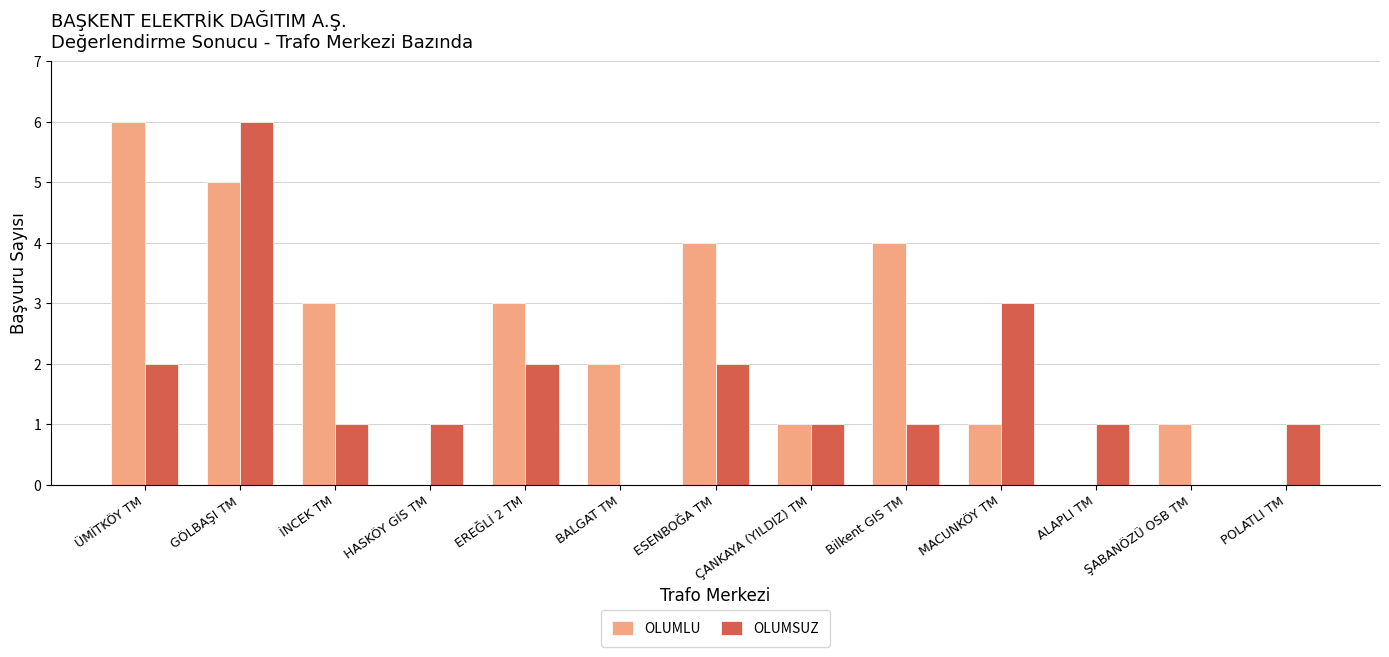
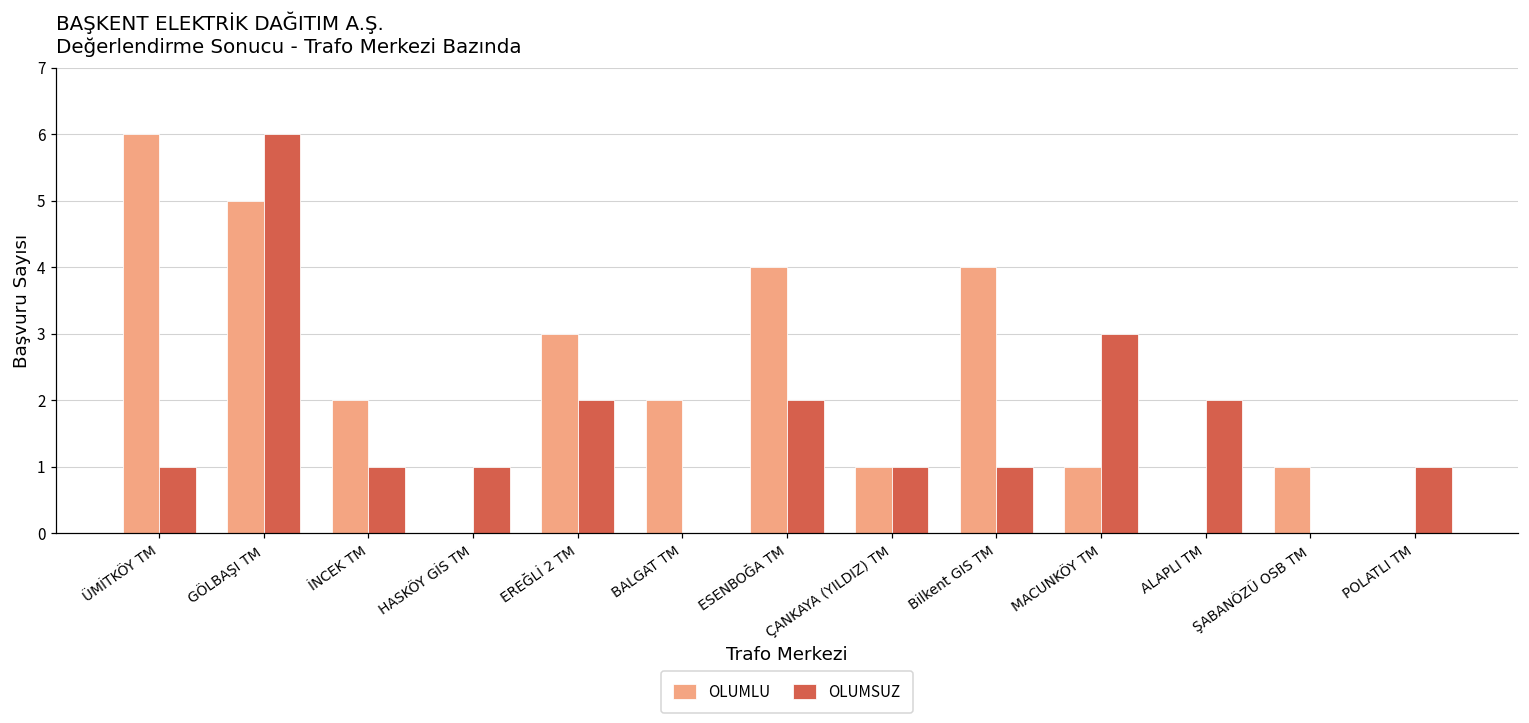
OLUMSUZ, ÜMİTKÖY TM: 2 -> 1
OLUMLU, İNCEK TM: 3 -> 2
OLUMSUZ, ALAPLI TM: 1 -> 2
